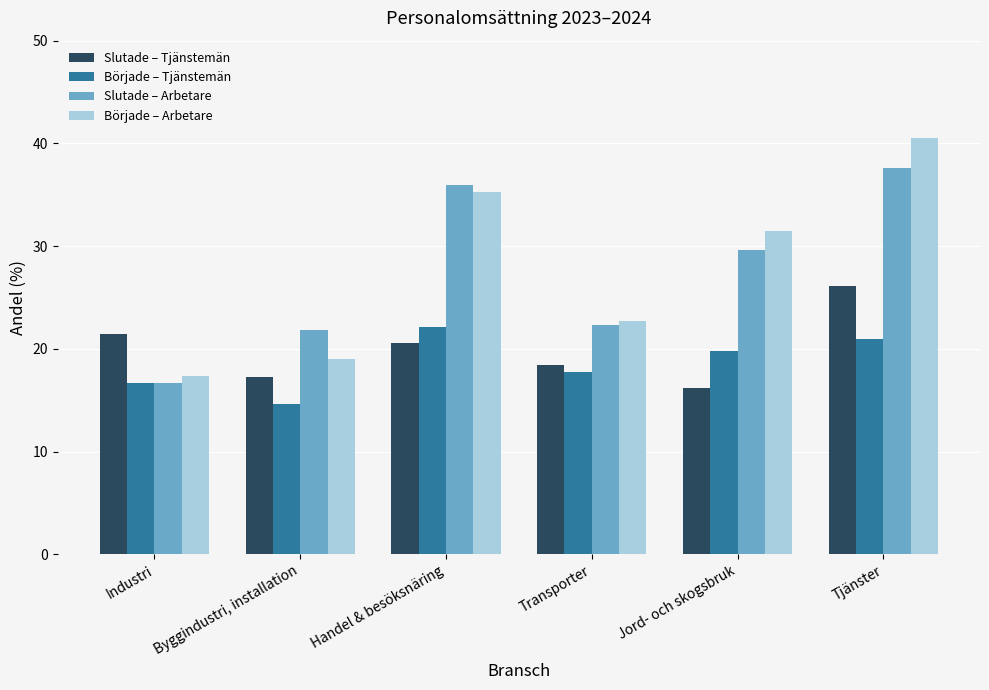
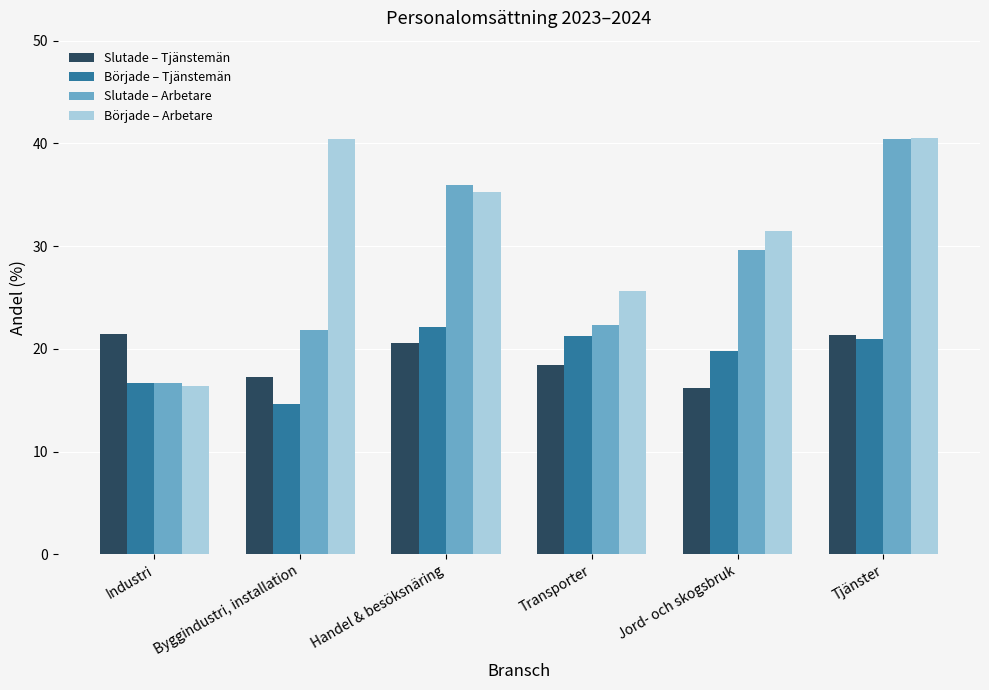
Började – Arbetare, Industri: 17.4 -> 16.4
Började – Arbetare, Byggindustri, installation: 19.0 -> 40.4
Började – Tjänstemän, Transporter: 17.7 -> 21.2
Började – Arbetare, Transporter: 22.7 -> 25.6
Slutade – Tjänstemän, Tjänster: 26.1 -> 21.3
Slutade – Arbetare, Tjänster: 37.6 -> 40.4
